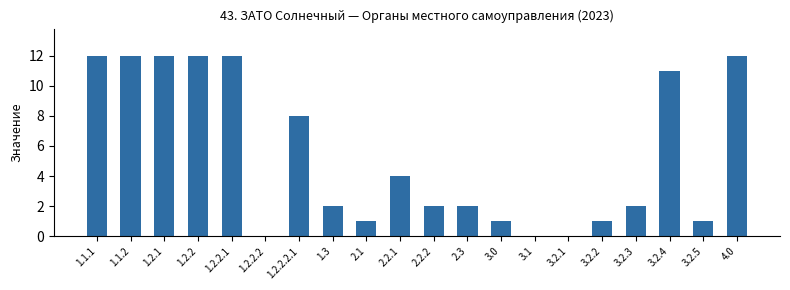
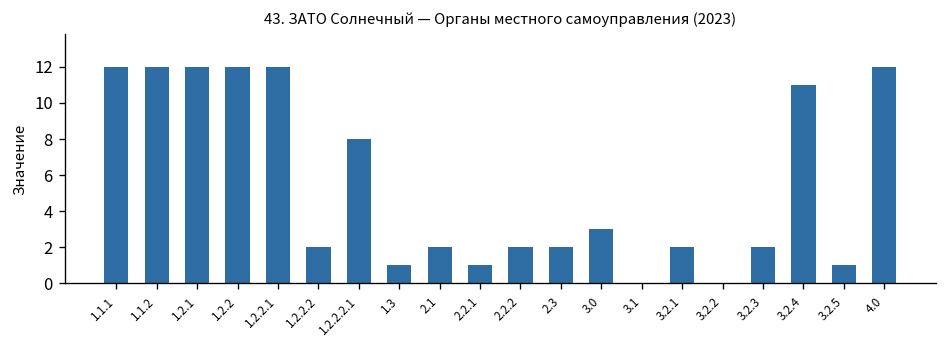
1.2.2.2: 0 -> 2
1.3: 2 -> 1
2.1: 1 -> 2
2.2.1: 4 -> 1
3.0: 1 -> 3
3.2.1: 0 -> 2
3.2.2: 1 -> 0
